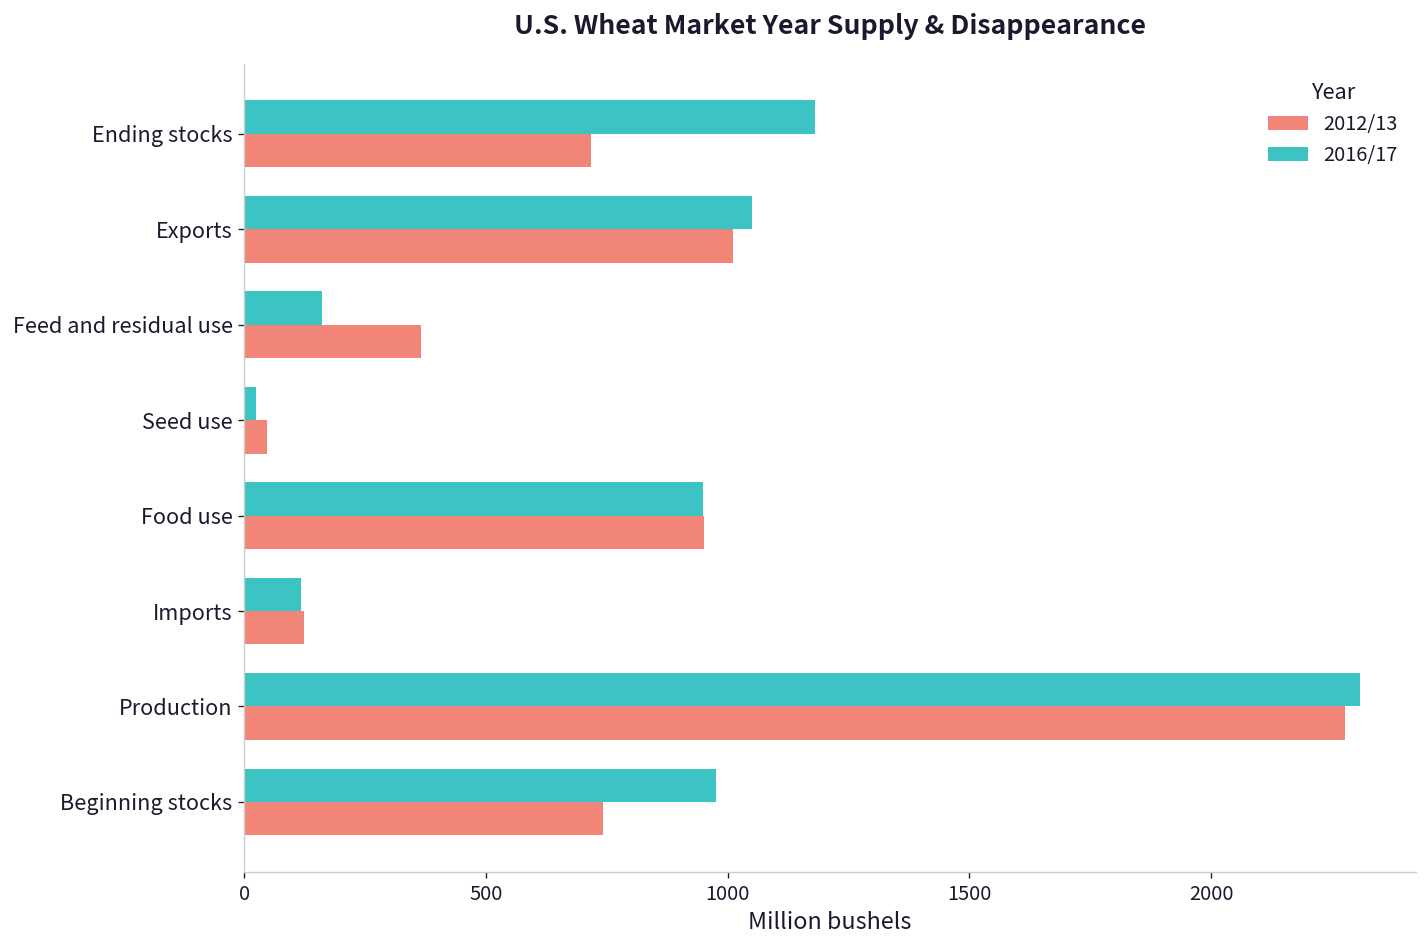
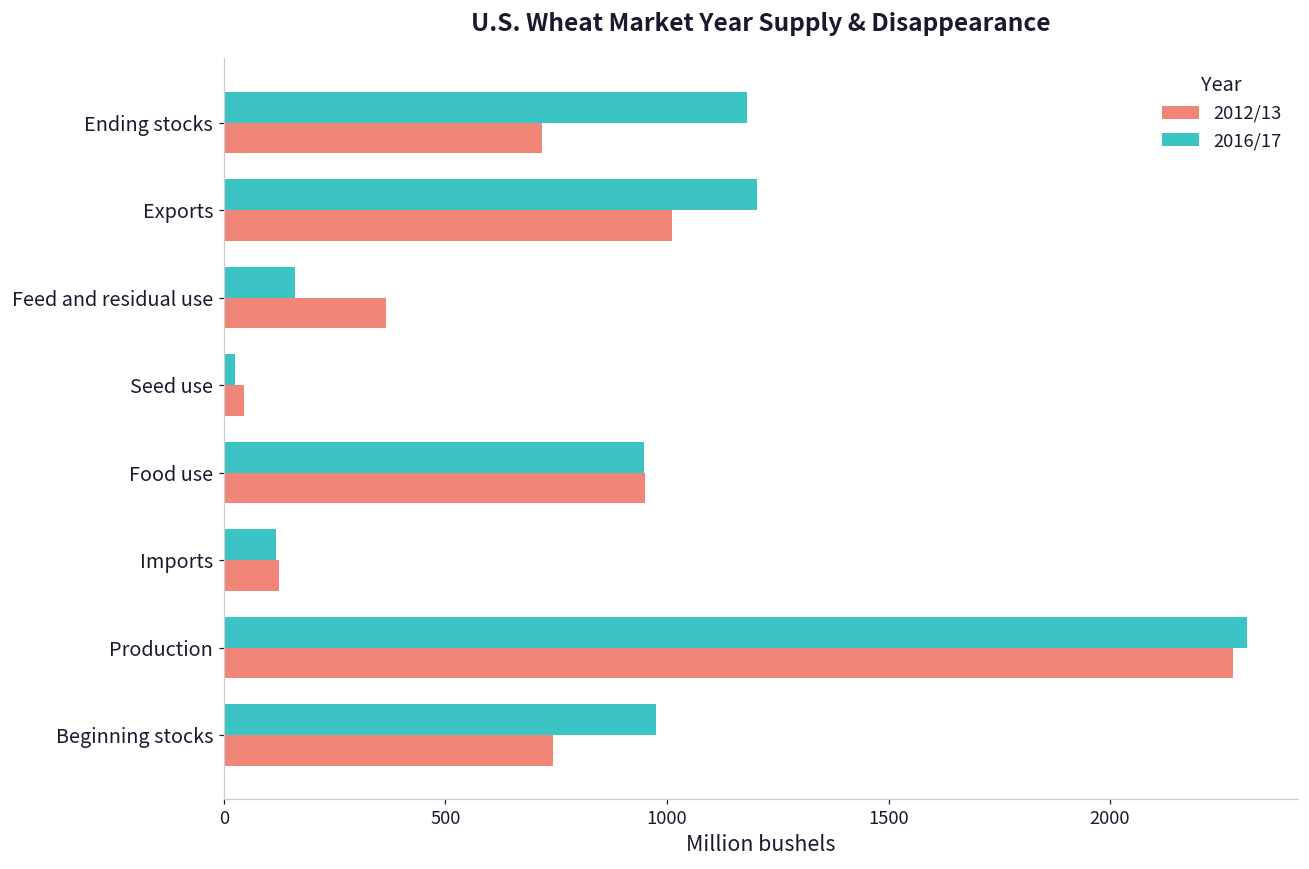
2016/17, Exports: 1050 -> 1200
